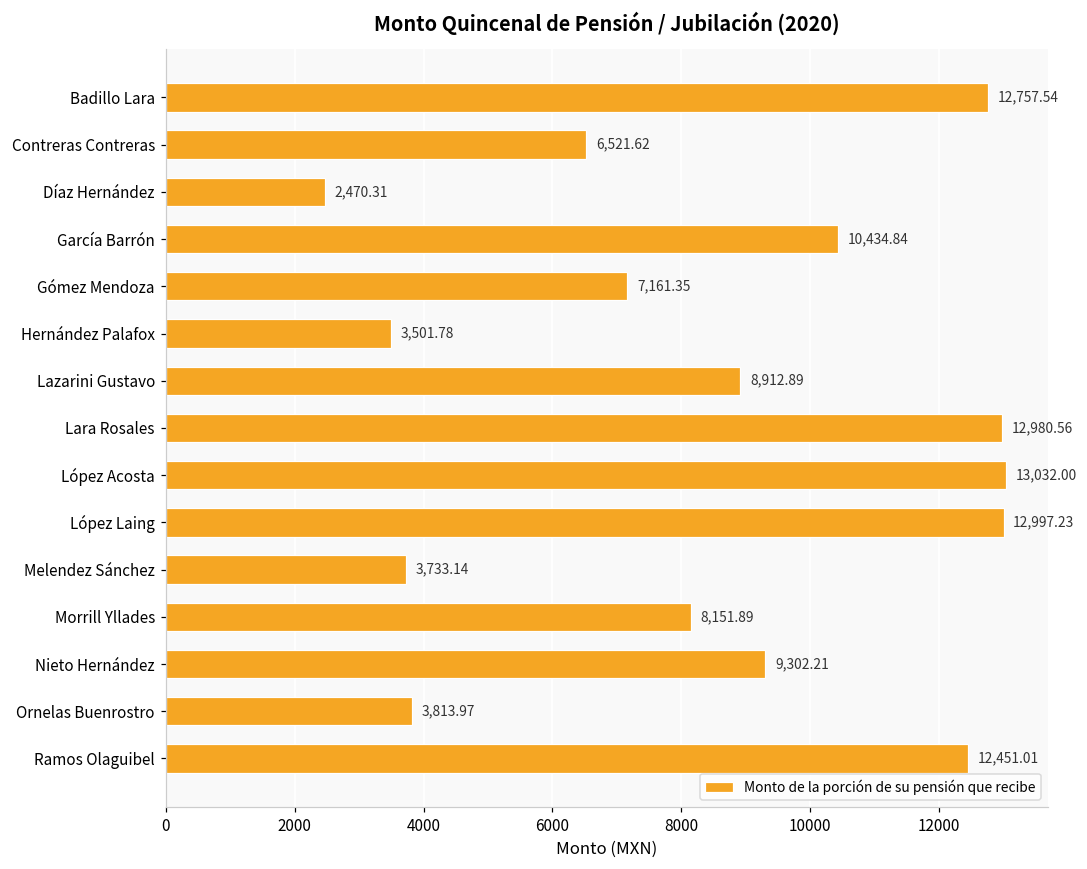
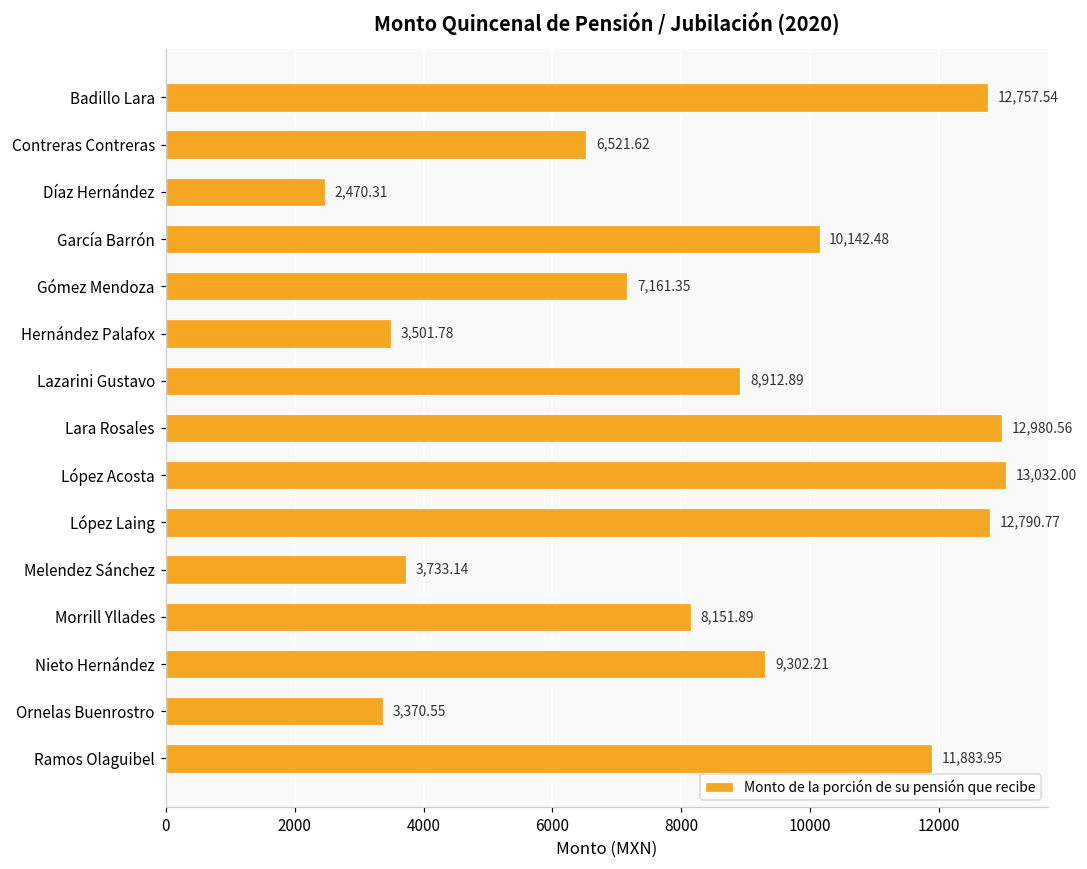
García Barrón: 10,434.84 -> 10,142.48
López Laing: 12,997.23 -> 12,790.77
Ornelas Buenrostro: 3,813.97 -> 3,370.55
Ramos Olaguibel: 12,451.01 -> 11,883.95
